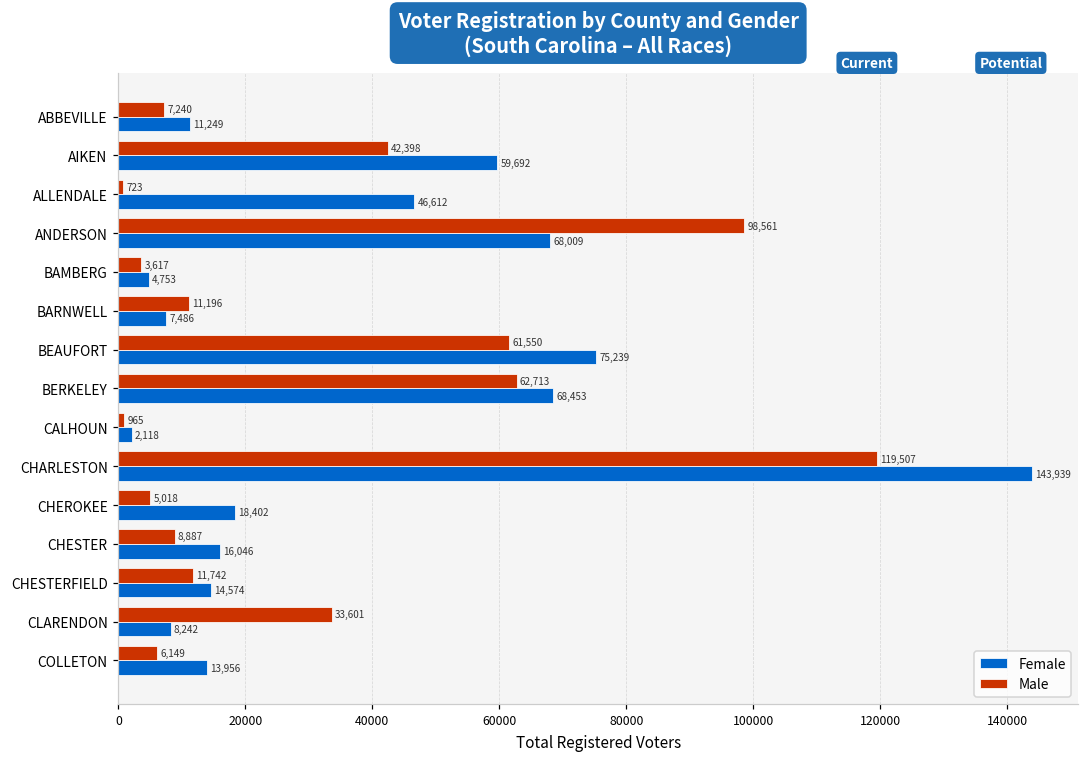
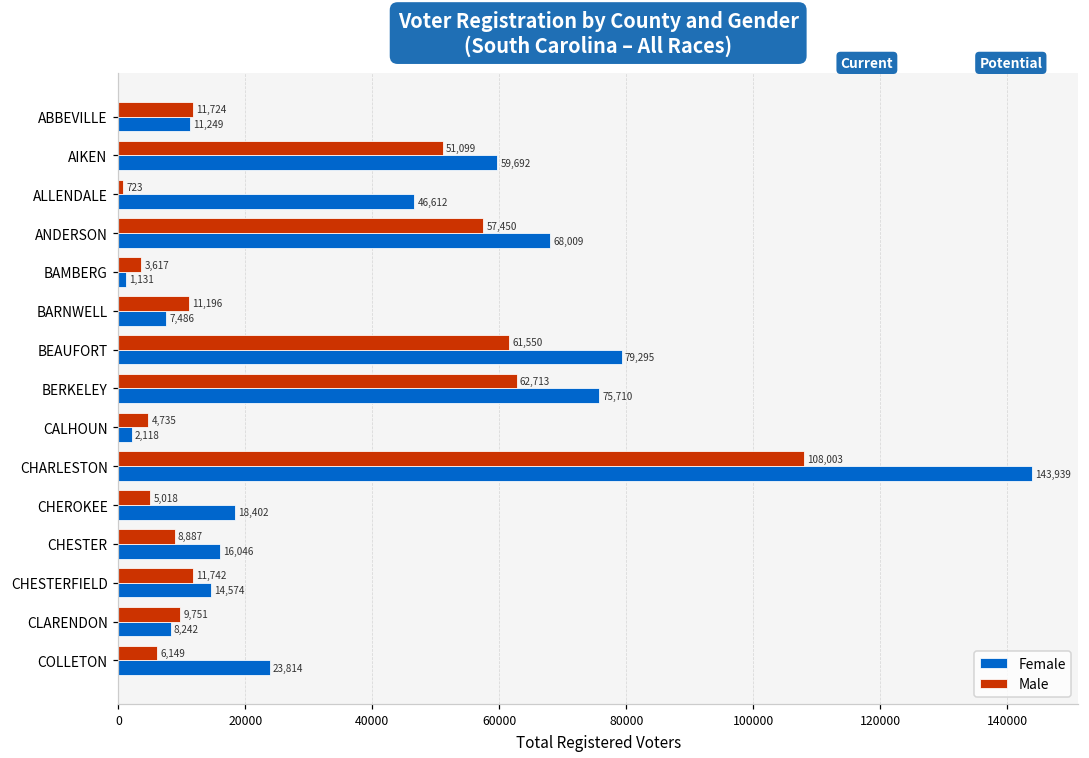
Male, ABBEVILLE: 7,240 -> 11,724
Male, AIKEN: 42,398 -> 51,099
Male, ANDERSON: 98,561 -> 57,450
Female, BAMBERG: 4,753 -> 1,131
Female, BEAUFORT: 75,239 -> 79,295
Female, BERKELEY: 68,453 -> 75,710
Male, CALHOUN: 965 -> 4,735
Male, CHARLESTON: 119,507 -> 108,003
Male, CLARENDON: 33,601 -> 9,751
Female, COLLETON: 13,956 -> 23,814
